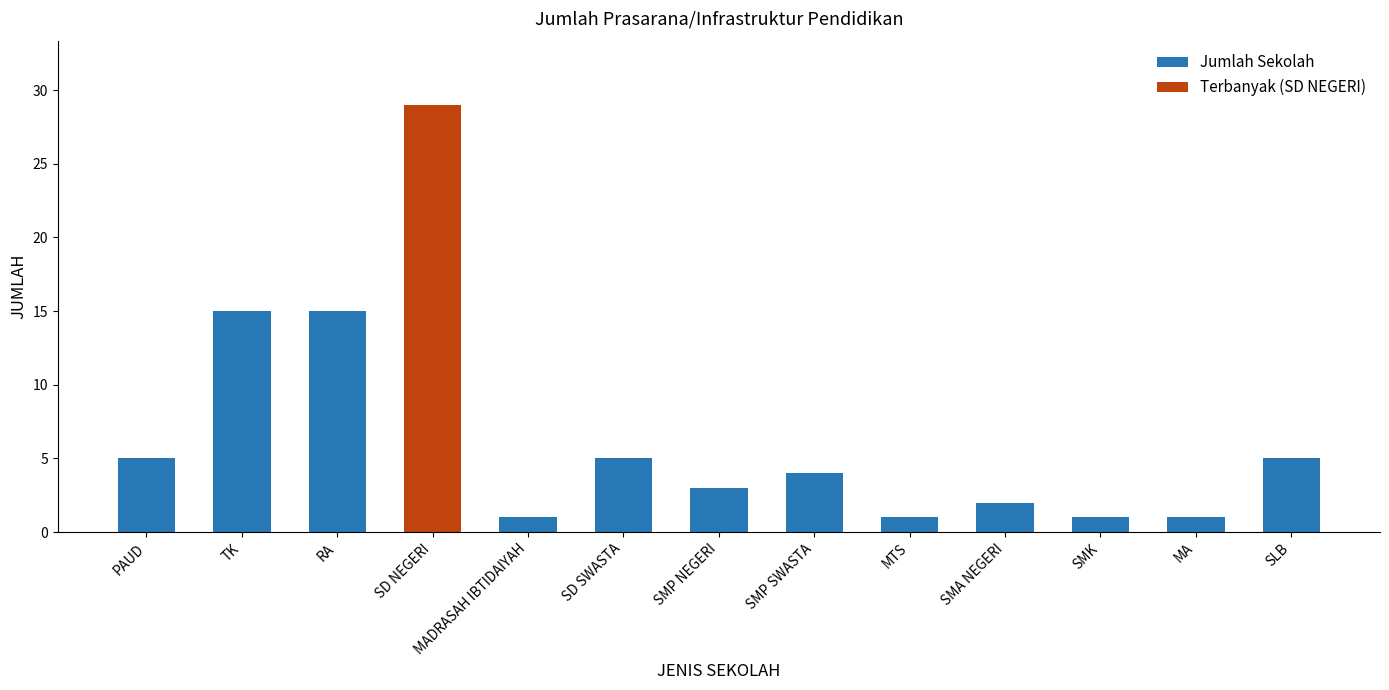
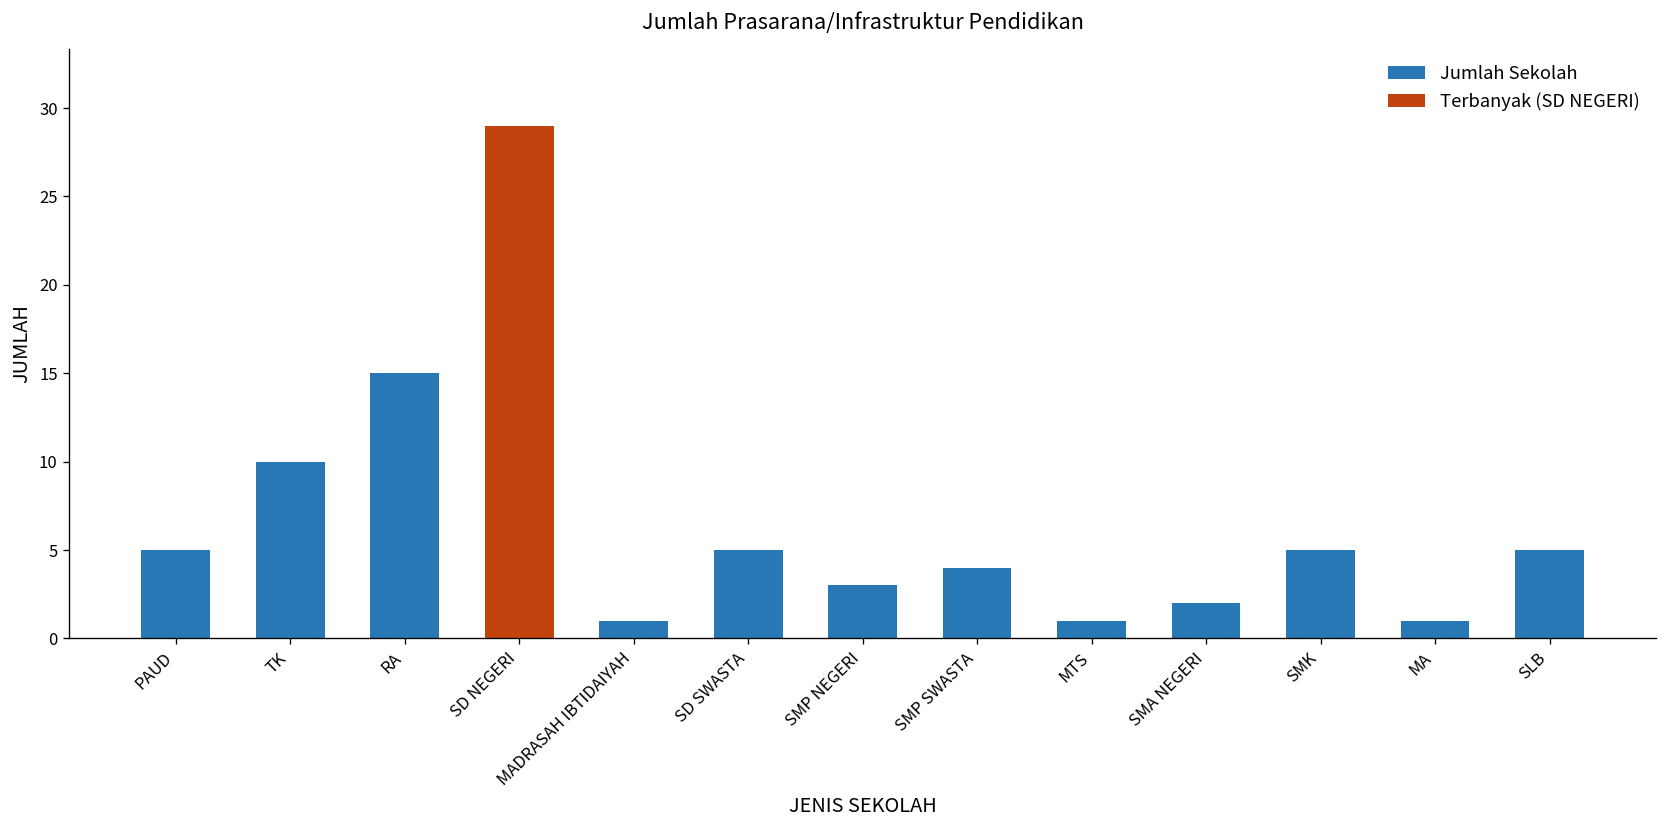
Jumlah Sekolah, TK: 15 -> 10
Jumlah Sekolah, SMK: 1 -> 5
